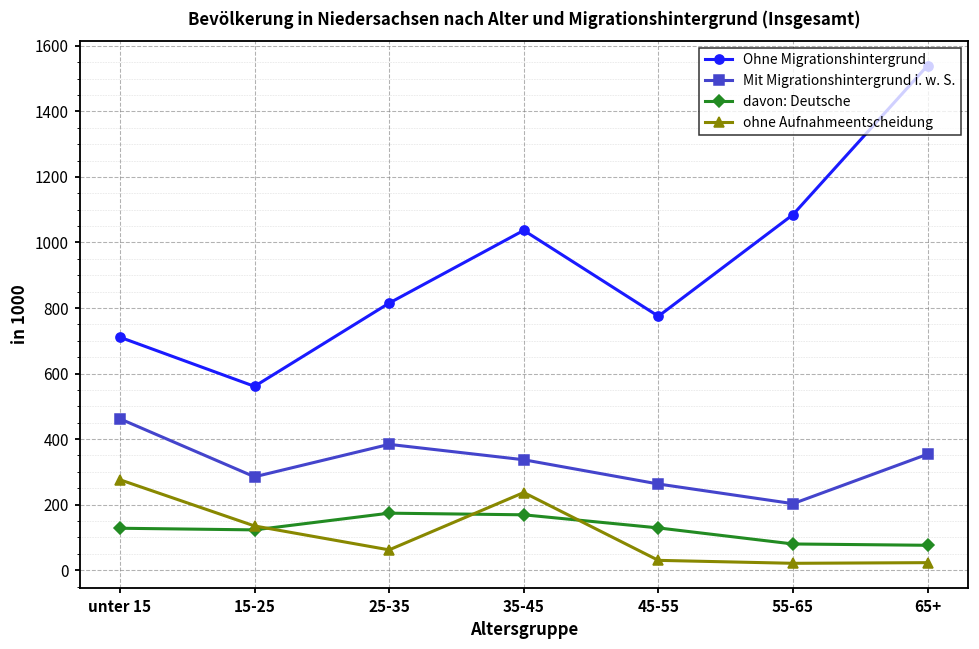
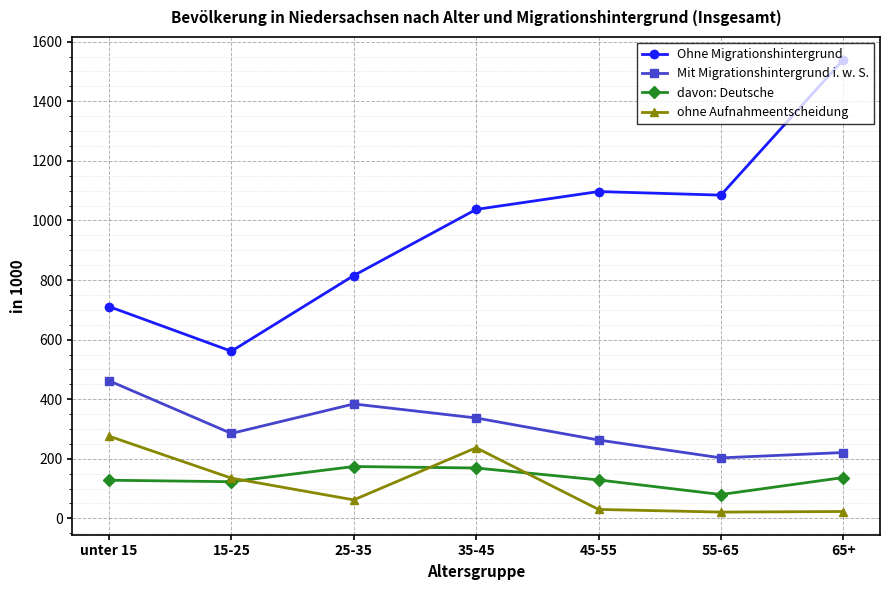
Ohne Migrationshintergrund, 45-55: 780 -> 1100
Mit Migrationshintergrund i. w. S., 65+: 350 -> 220
davon: Deutsche, 65+: 80 -> 140
